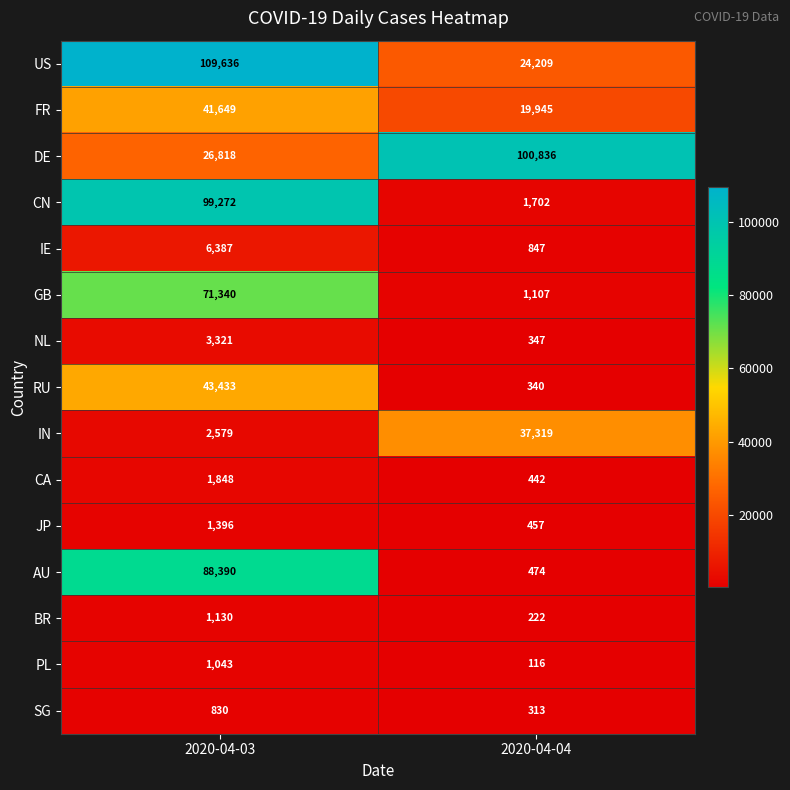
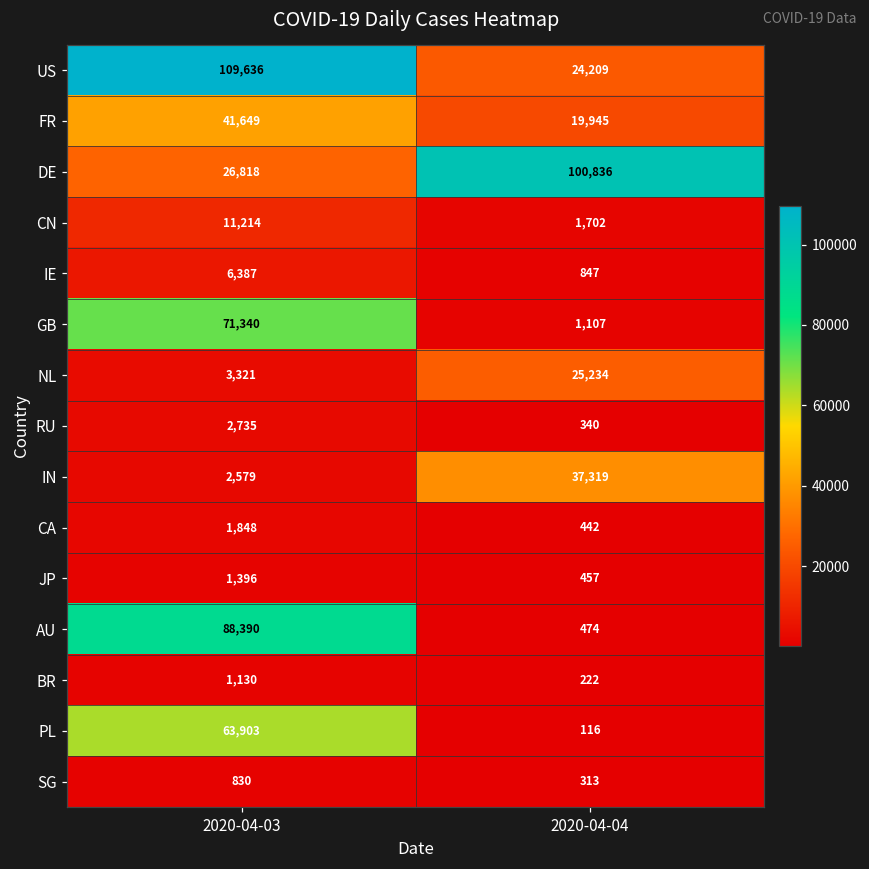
CN, 2020-04-03: 99,272 -> 11,214
NL, 2020-04-04: 347 -> 25,234
RU, 2020-04-03: 43,433 -> 2,735
PL, 2020-04-03: 1,043 -> 63,903
